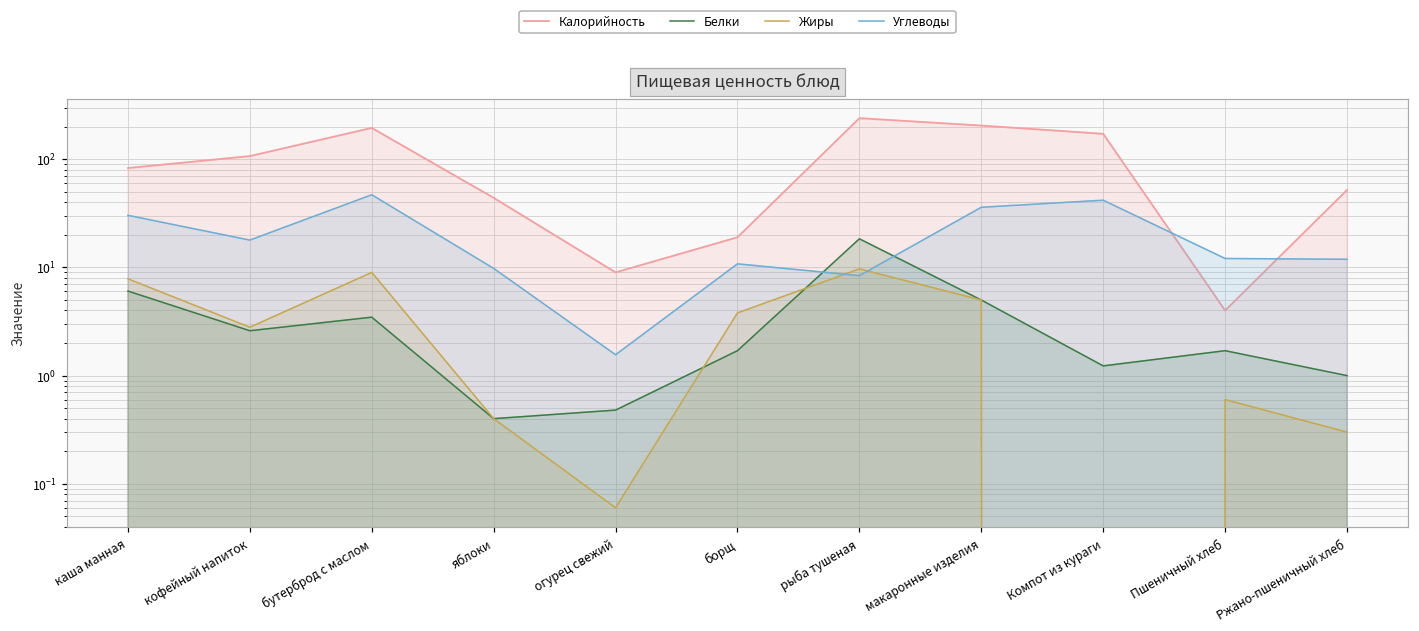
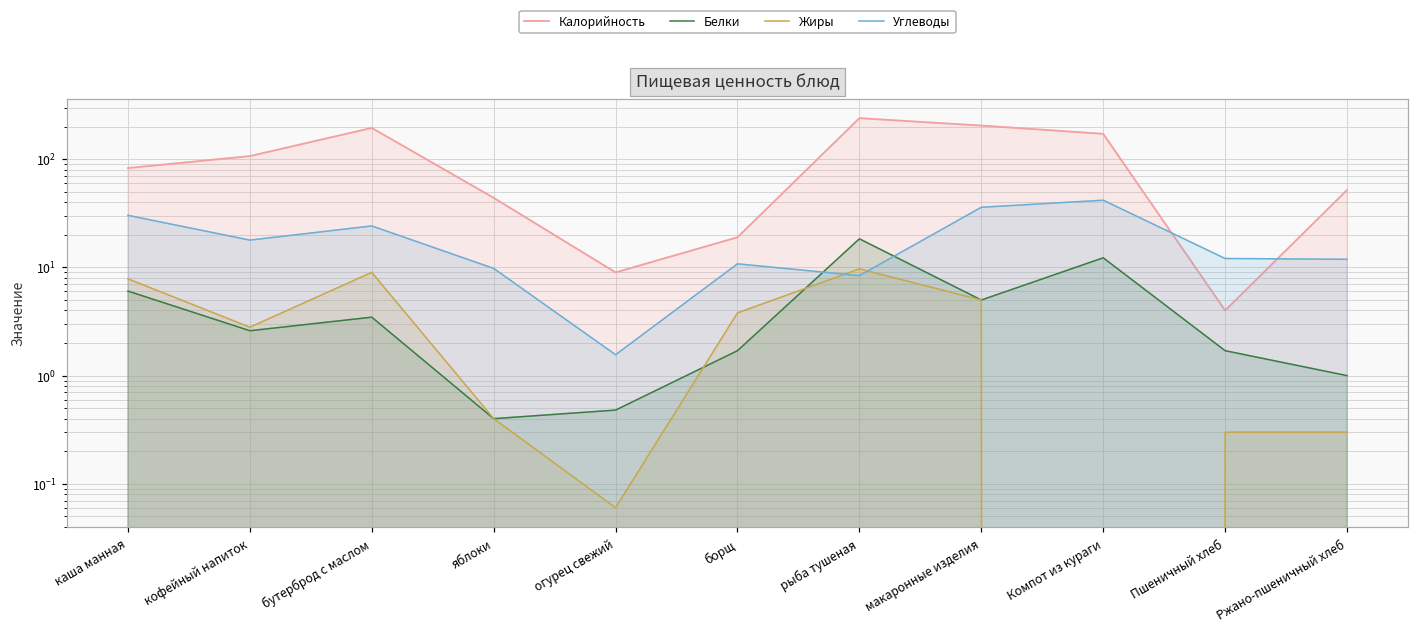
Углеводы, бутерброд с маслом: 50 -> 24
Белки, Компот из кураги: 1.2 -> 12
Жиры, Пшеничный хлеб: 0.6 -> 0.3
